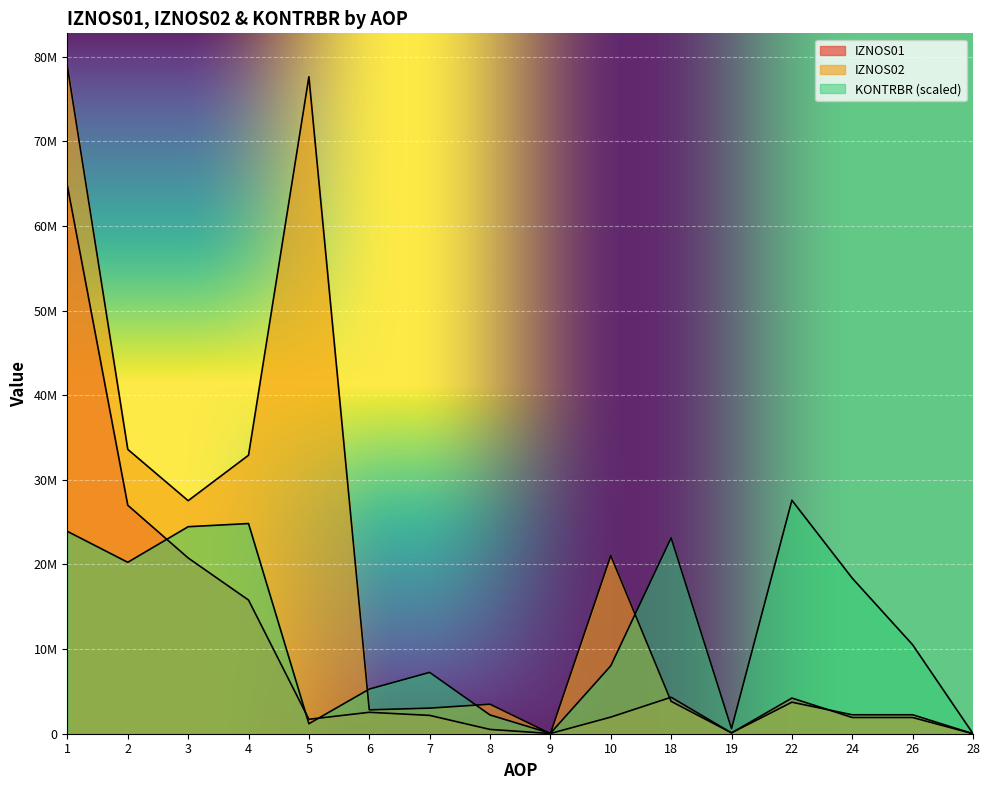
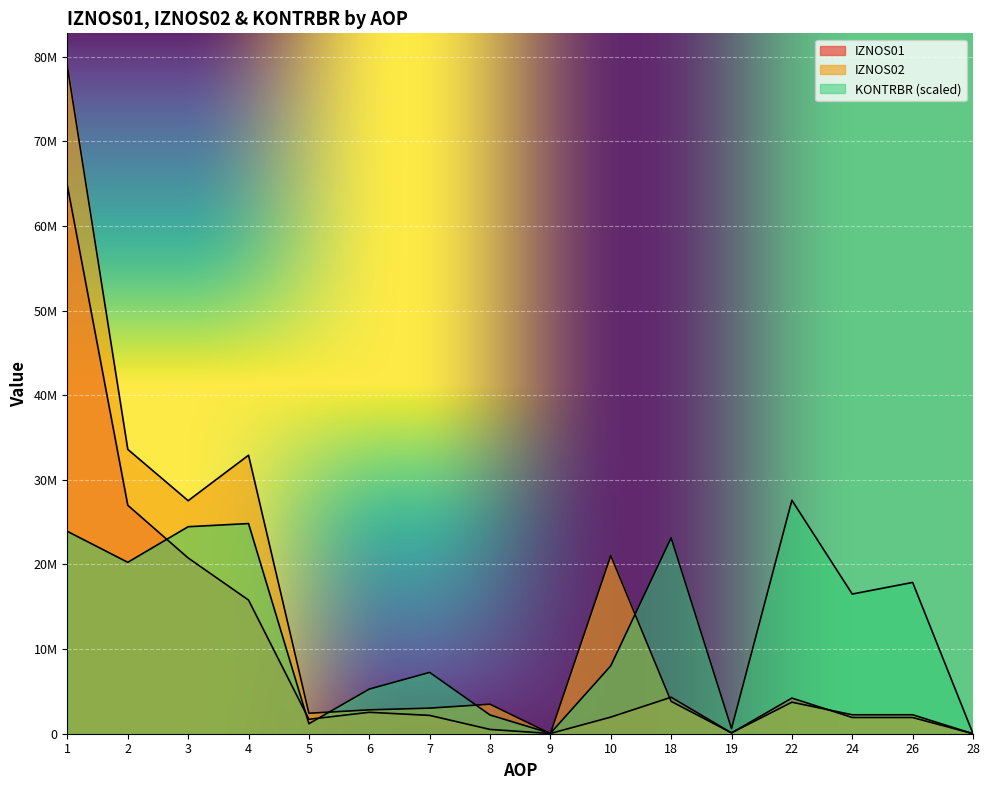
IZNOS02, 5: 78000000 -> 2000000
KONTRBR (scaled), 24: 18000000 -> 17000000
KONTRBR (scaled), 26: 11000000 -> 18000000
